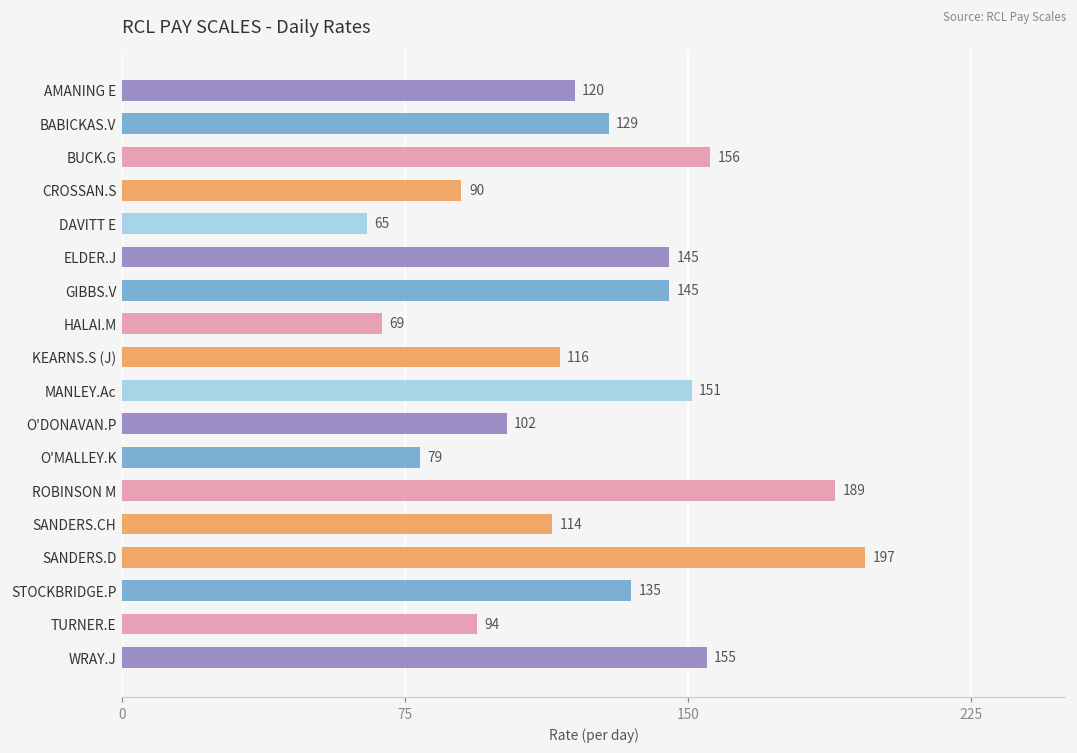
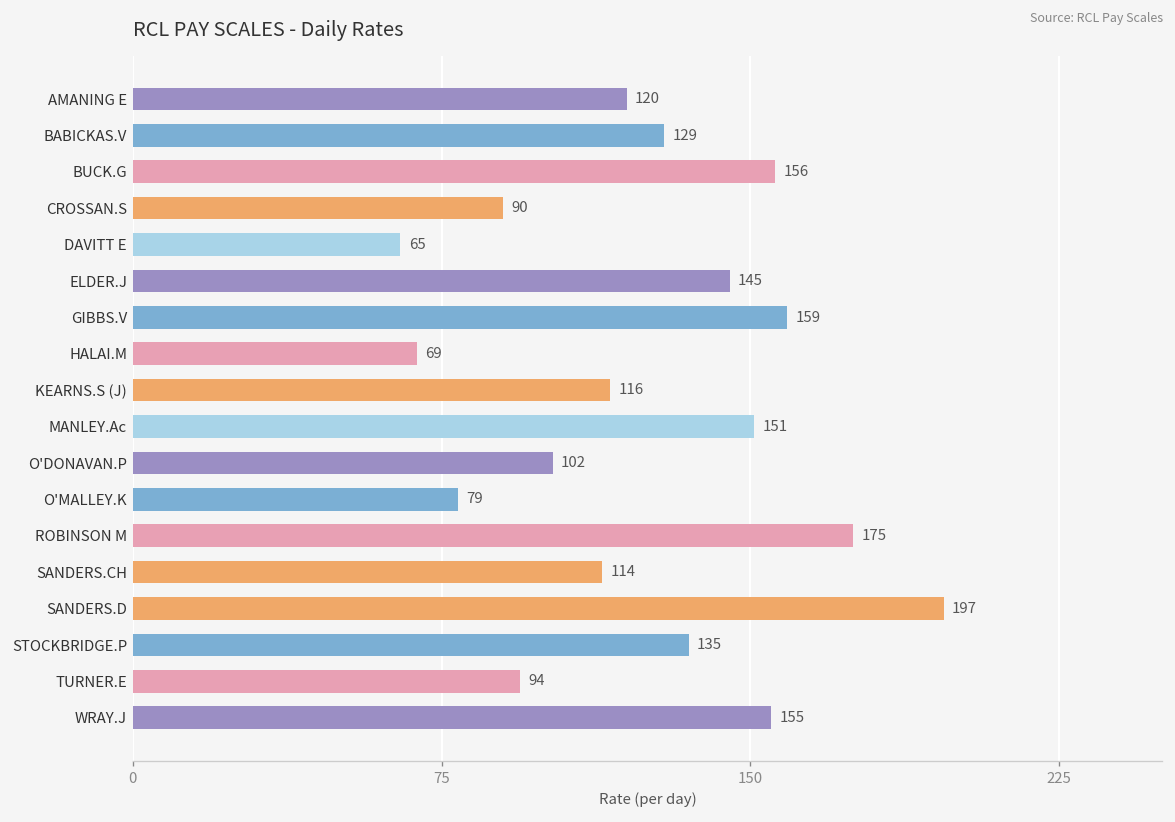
GIBBS.V: 145 -> 159
ROBINSON M: 189 -> 175
